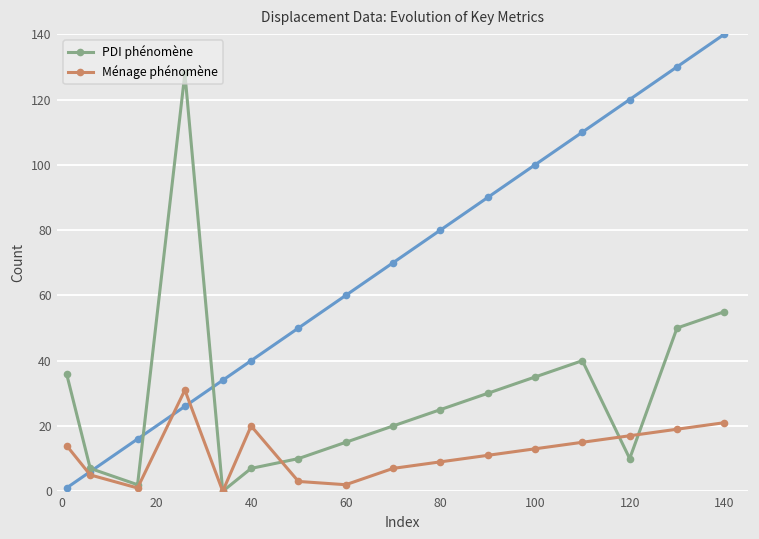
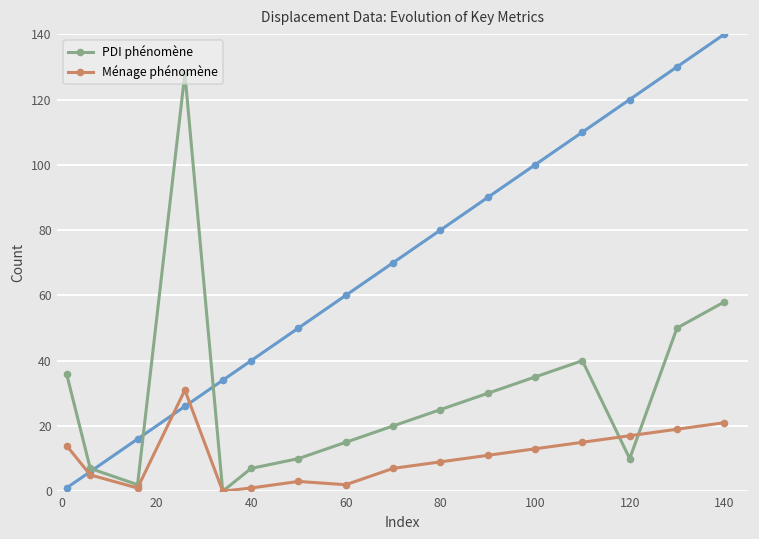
Ménage phénomène, 40: 20 -> 1
PDI phénomène, 140: 55 -> 58
